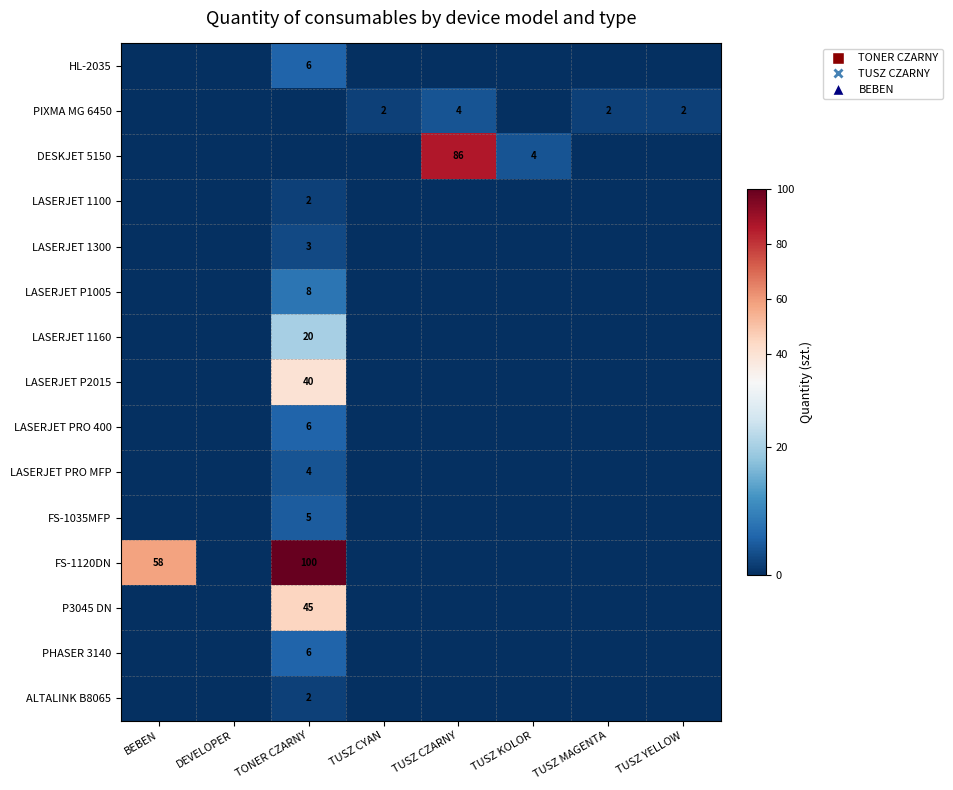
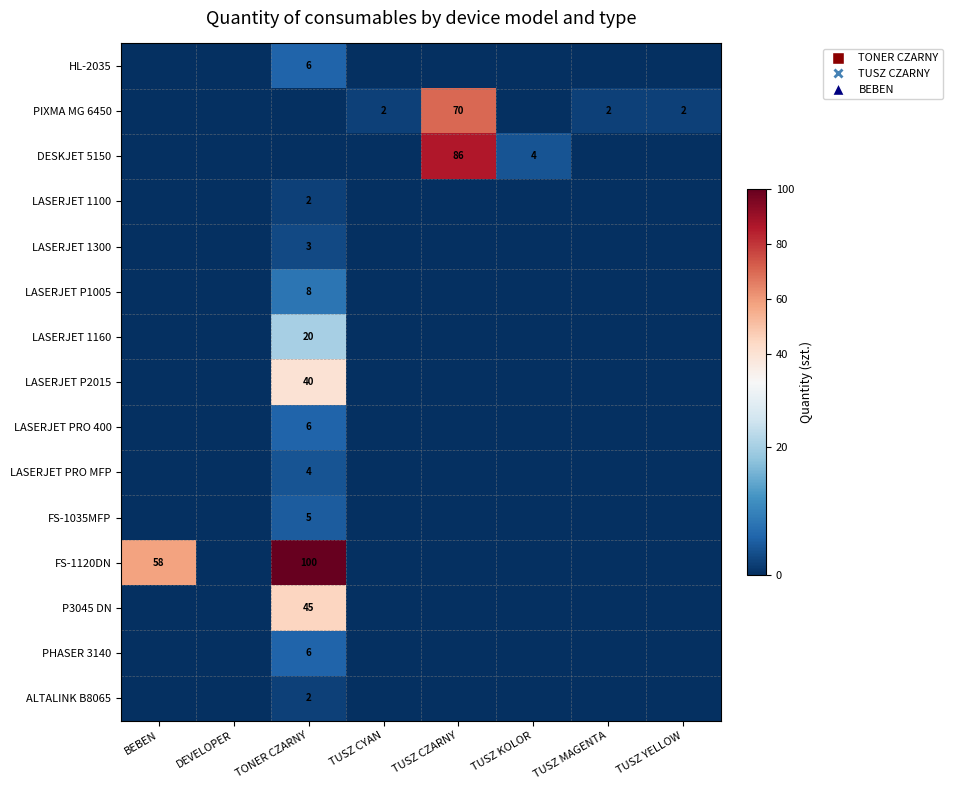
PIXMA MG 6450, TUSZ CZARNY: 4 -> 70
